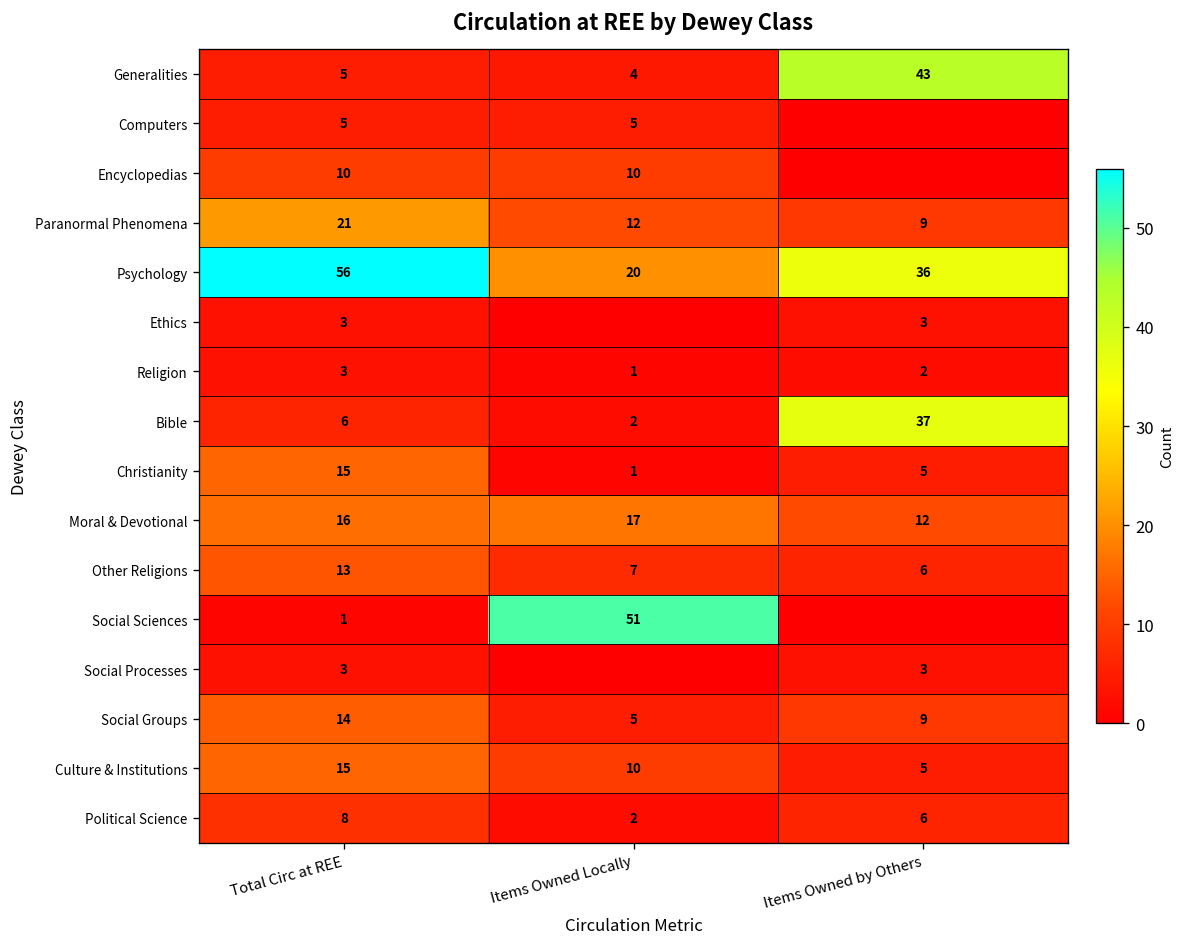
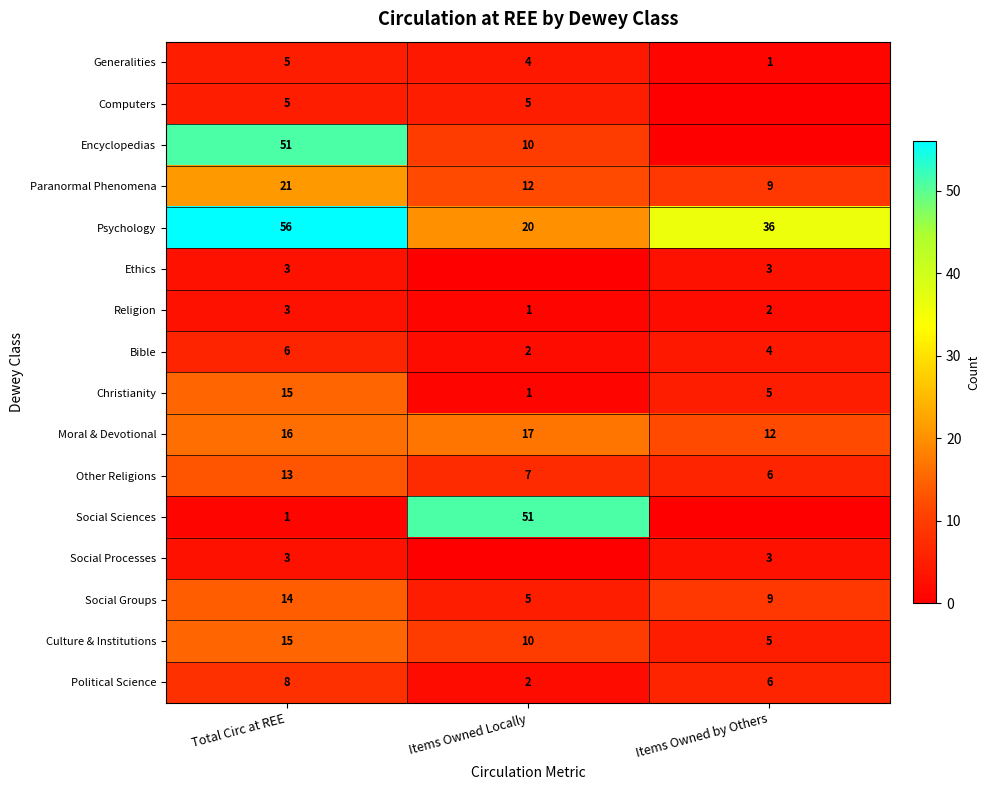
Generalities, Items Owned by Others: 43 -> 1
Encyclopedias, Total Circ at REE: 10 -> 51
Bible, Items Owned by Others: 37 -> 4
